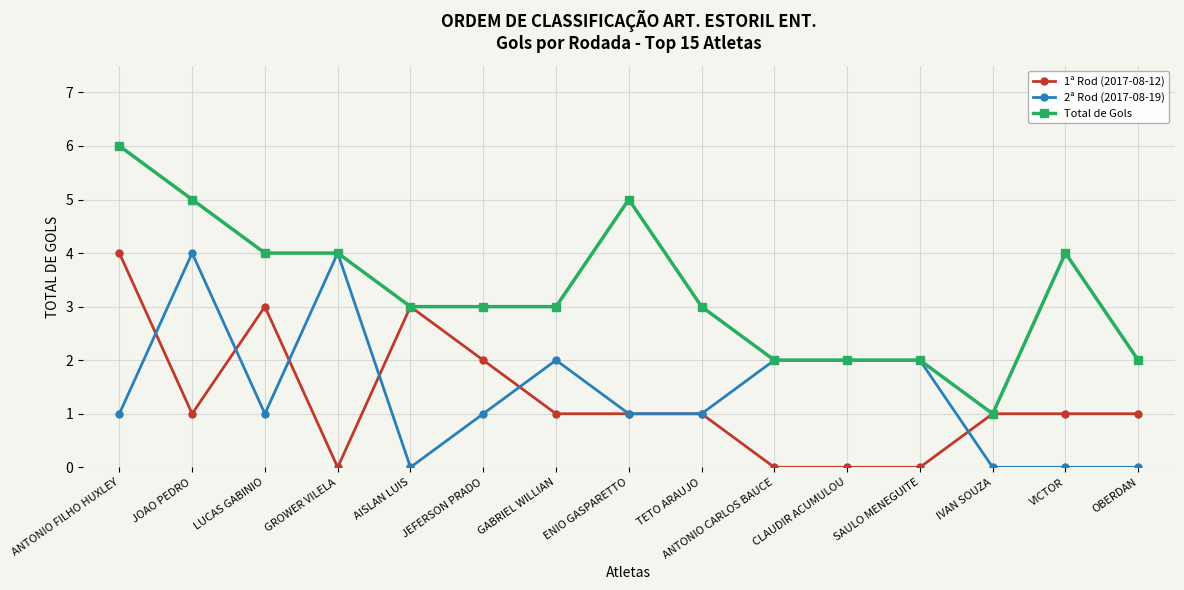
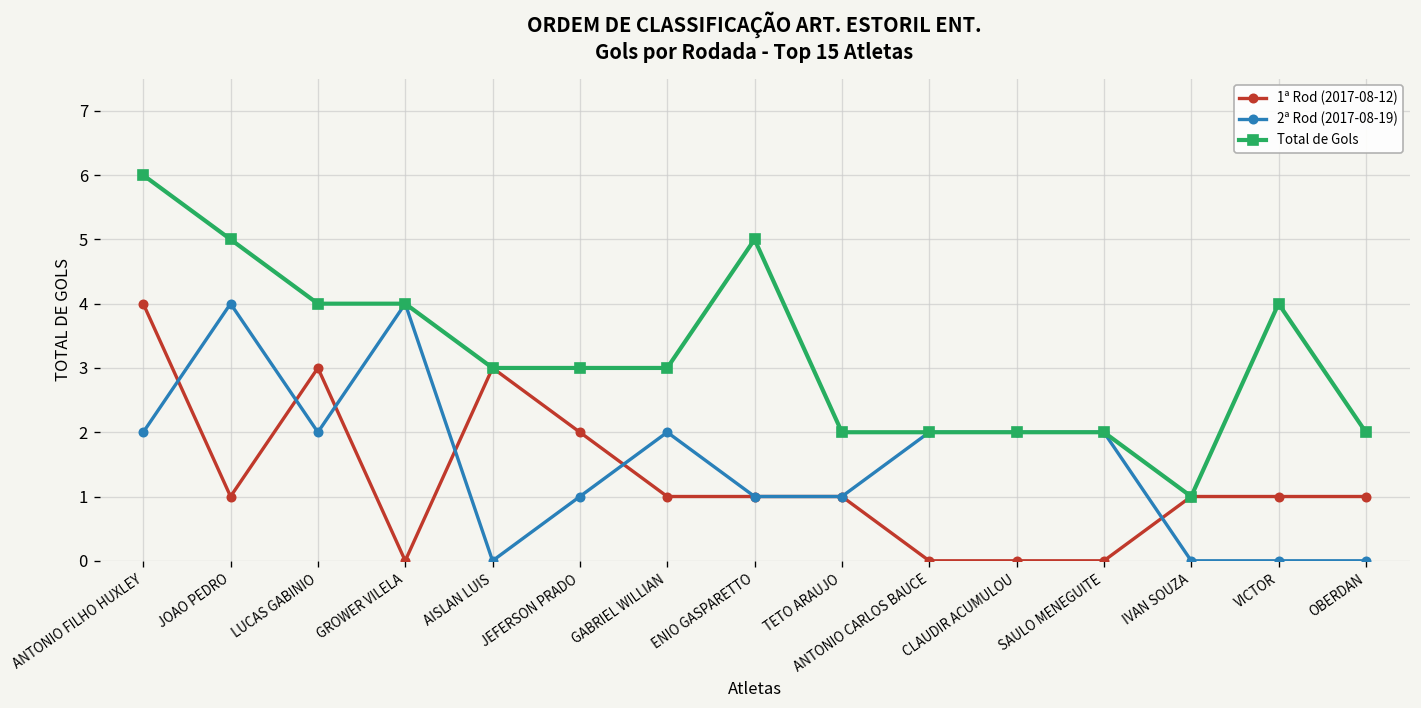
2ª Rod (2017-08-19), ANTONIO FILHO HUXLEY: 1 -> 2
2ª Rod (2017-08-19), LUCAS GABINIO: 1 -> 2
Total de Gols, TETO ARAUJO: 3 -> 2
